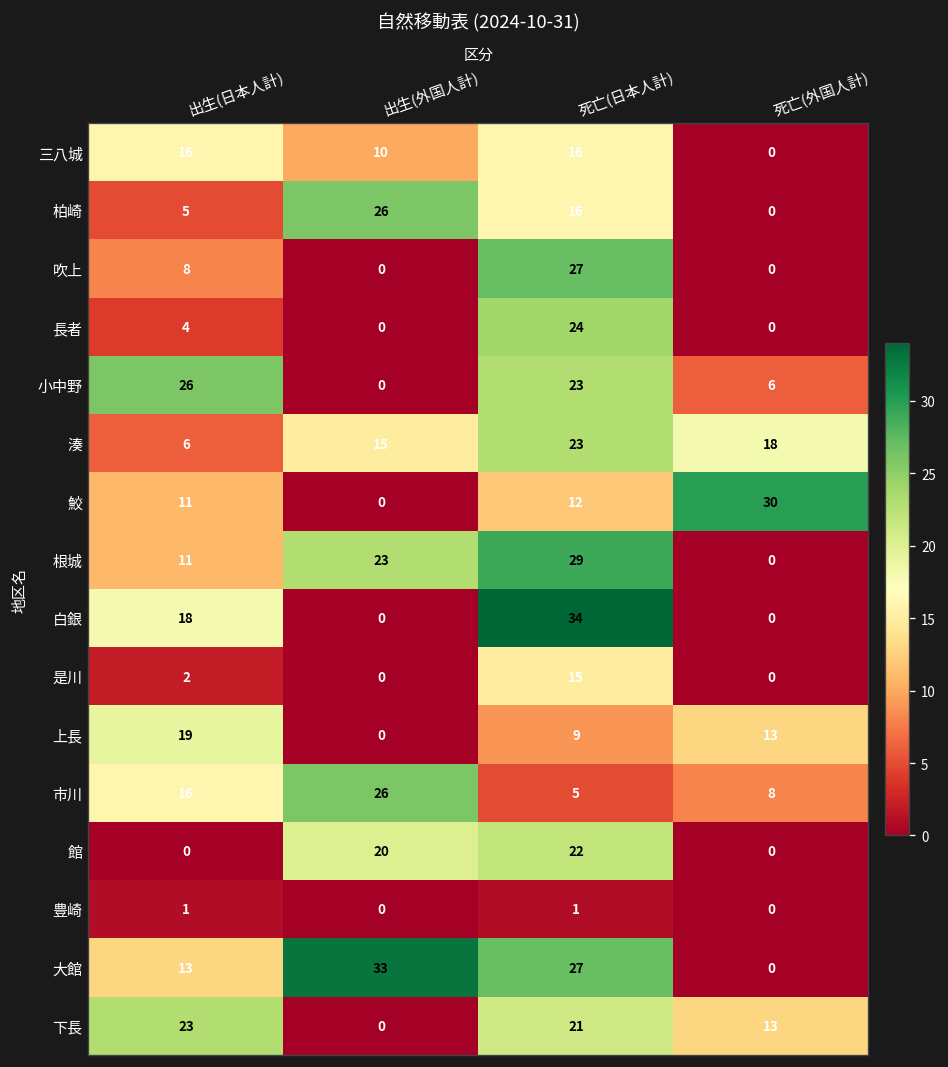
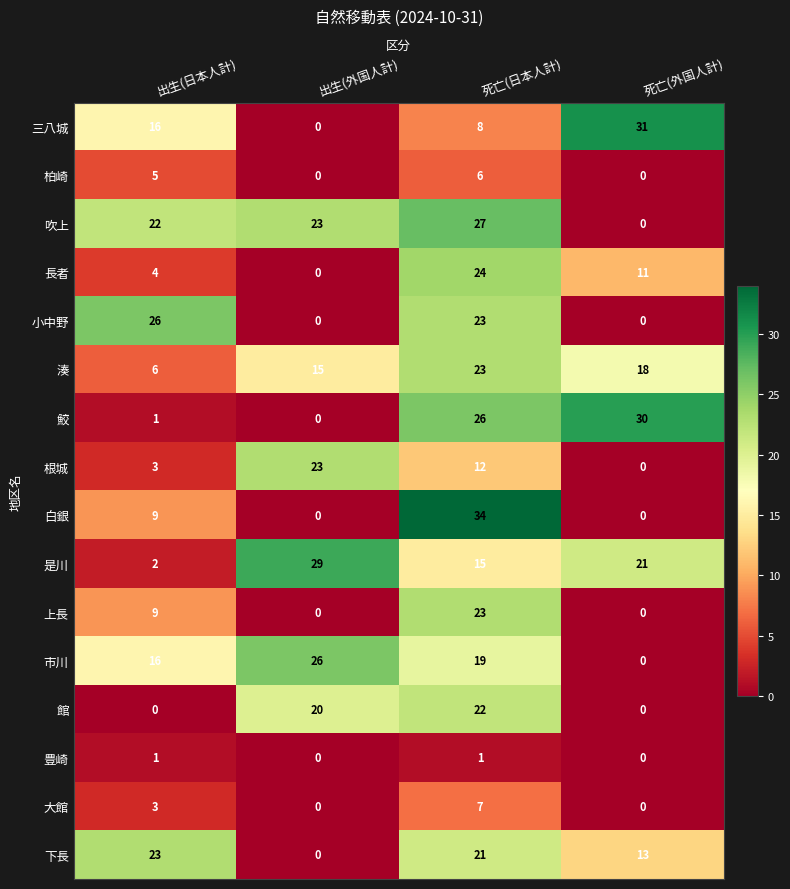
三八城, 出生(外国人計): 10 -> 0
三八城, 死亡(日本人計): 16 -> 8
三八城, 死亡(外国人計): 0 -> 31
柏崎, 出生(外国人計): 26 -> 0
柏崎, 死亡(日本人計): 16 -> 6
吹上, 出生(日本人計): 8 -> 22
吹上, 出生(外国人計): 0 -> 23
長者, 死亡(外国人計): 0 -> 11
小中野, 死亡(外国人計): 6 -> 0
鮫, 出生(日本人計): 11 -> 1
鮫, 死亡(日本人計): 12 -> 26
根城, 出生(日本人計): 11 -> 3
根城, 死亡(日本人計): 29 -> 12
白銀, 出生(日本人計): 18 -> 9
是川, 出生(外国人計): 0 -> 29
是川, 死亡(外国人計): 0 -> 21
上長, 出生(日本人計): 19 -> 9
上長, 死亡(日本人計): 9 -> 23
上長, 死亡(外国人計): 13 -> 0
市川, 死亡(日本人計): 5 -> 19
市川, 死亡(外国人計): 8 -> 0
大館, 出生(日本人計): 13 -> 3
大館, 出生(外国人計): 33 -> 0
大館, 死亡(日本人計): 27 -> 7
